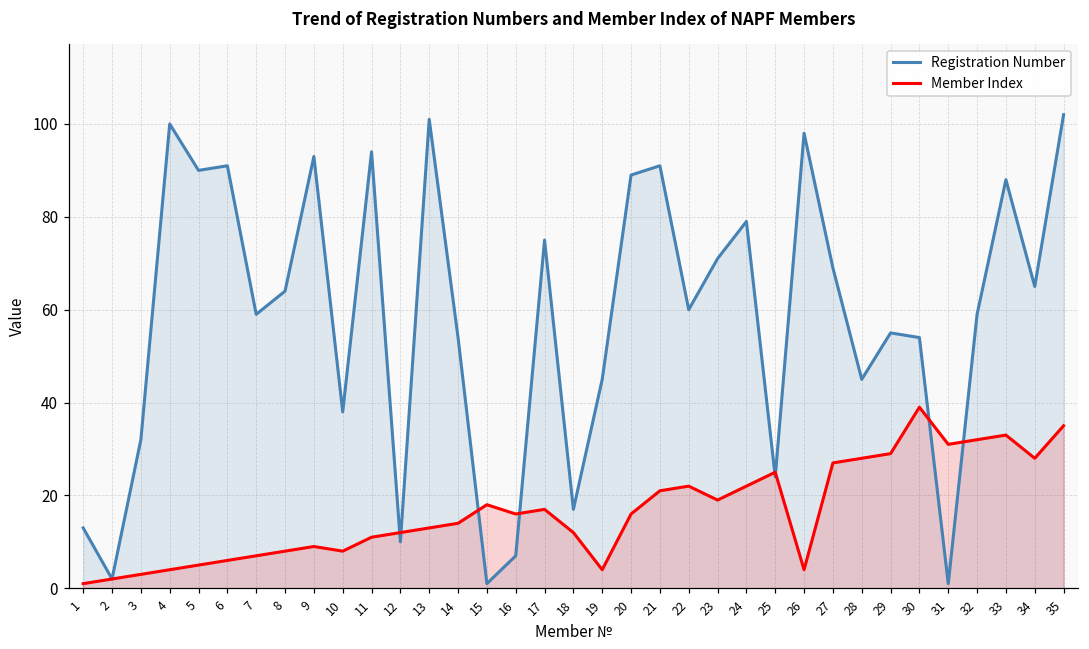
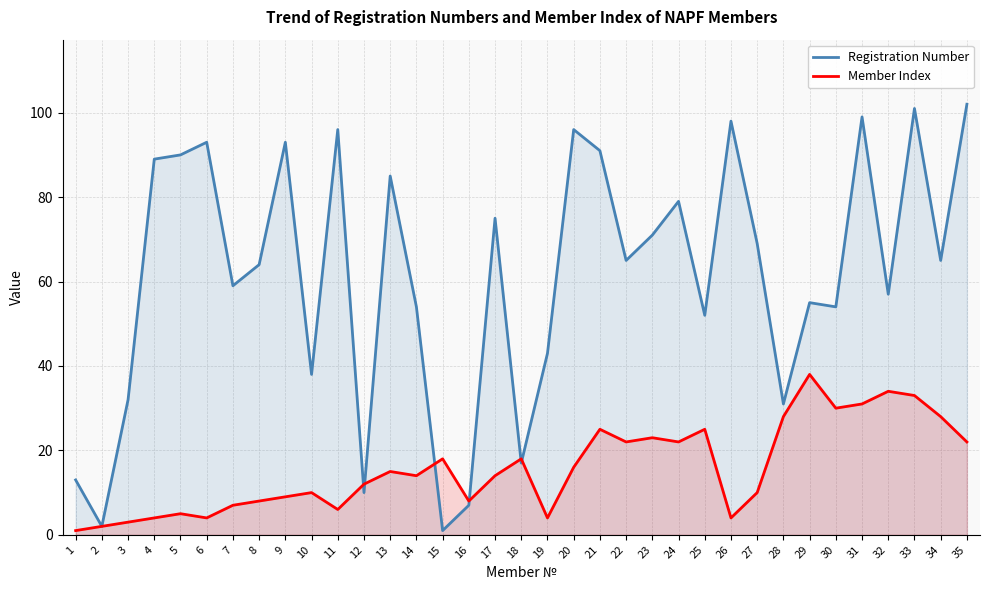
Registration Number, 4: 100 -> 89
Registration Number, 6: 91 -> 93
Member Index, 6: 6 -> 4
Member Index, 10: 8 -> 10
Registration Number, 11: 94 -> 96
Member Index, 11: 11 -> 6
Registration Number, 13: 101 -> 85
Member Index, 13: 13 -> 15
Member Index, 16: 16 -> 8
Member Index, 17: 17 -> 14
Member Index, 18: 12 -> 18
Registration Number, 19: 45 -> 43
Registration Number, 20: 89 -> 96
Member Index, 21: 21 -> 25
Registration Number, 22: 60 -> 65
Member Index, 23: 19 -> 23
Registration Number, 25: 24 -> 52
Member Index, 27: 27 -> 10
Registration Number, 28: 45 -> 31
Member Index, 29: 29 -> 38
Member Index, 30: 39 -> 30
Registration Number, 31: 1 -> 99
Registration Number, 32: 59 -> 57
Member Index, 32: 32 -> 34
Registration Number, 33: 88 -> 101
Member Index, 35: 35 -> 22
